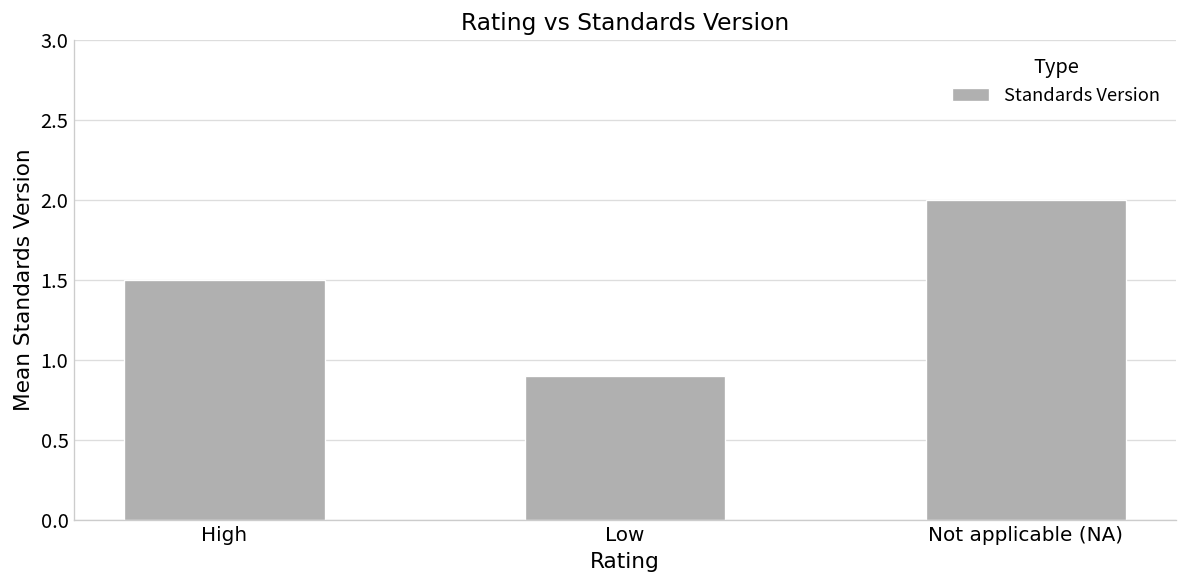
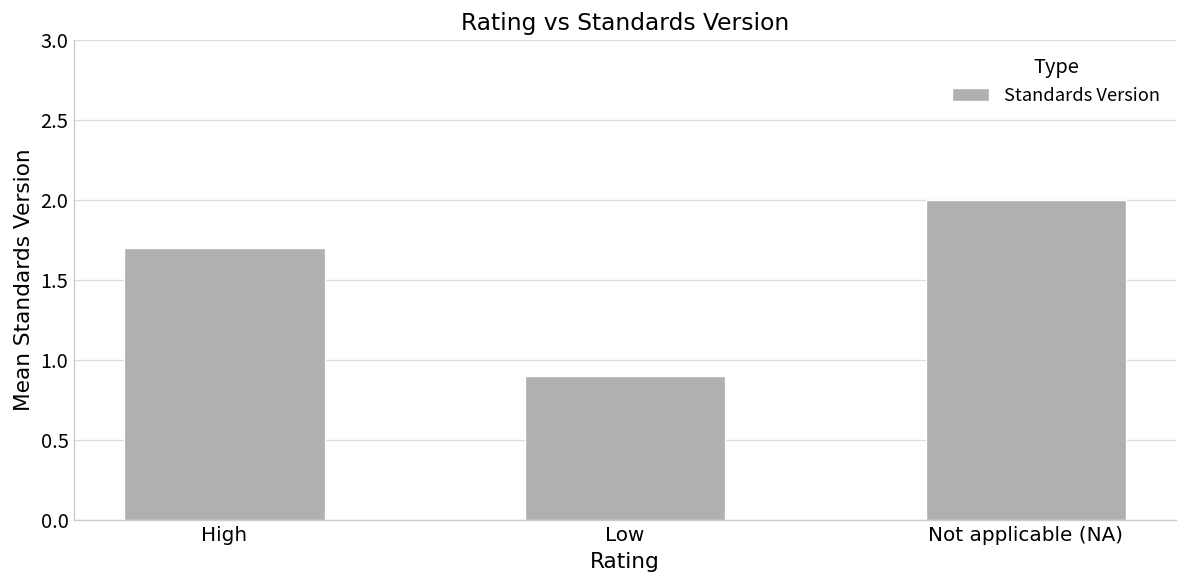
High: 1.5 -> 1.7
